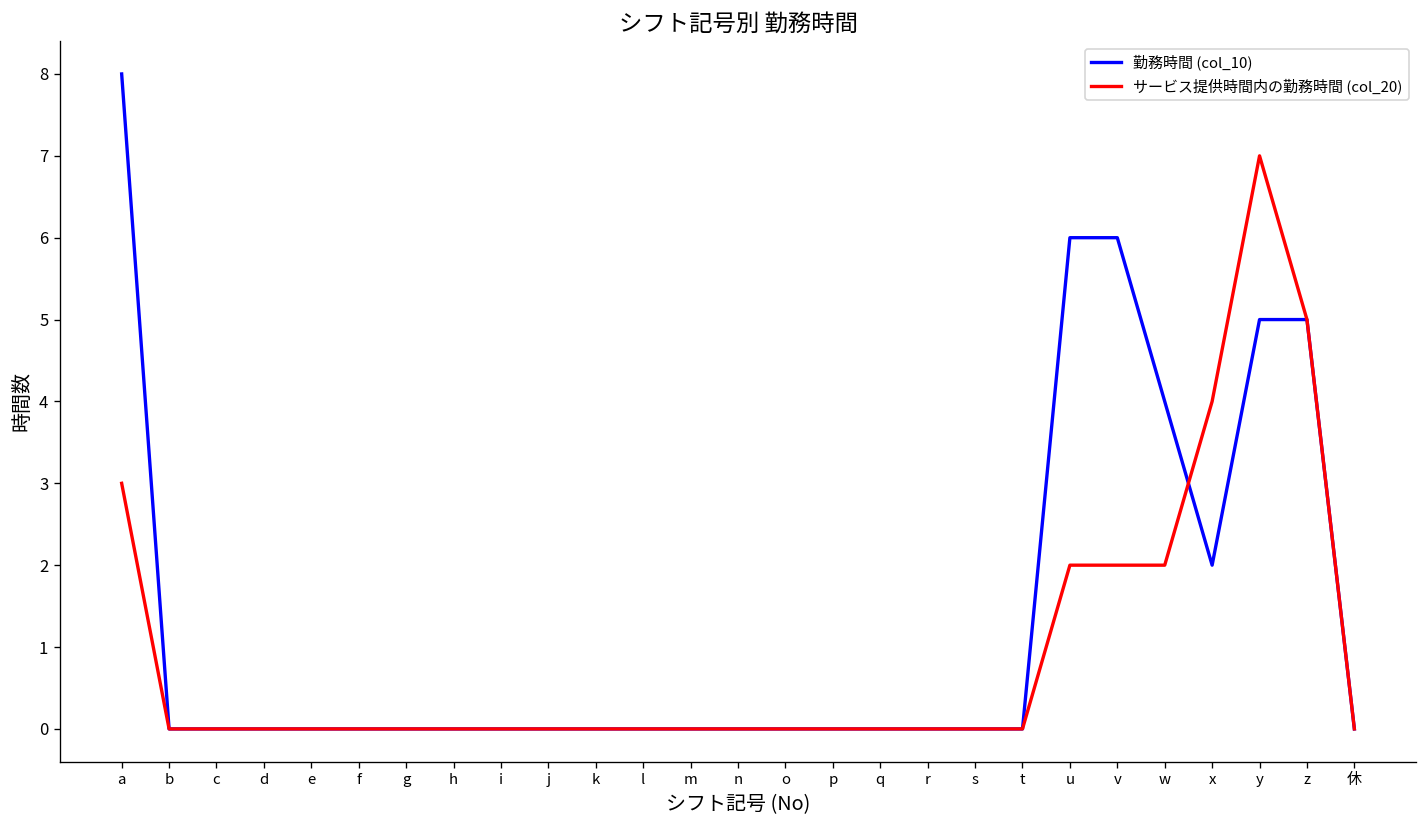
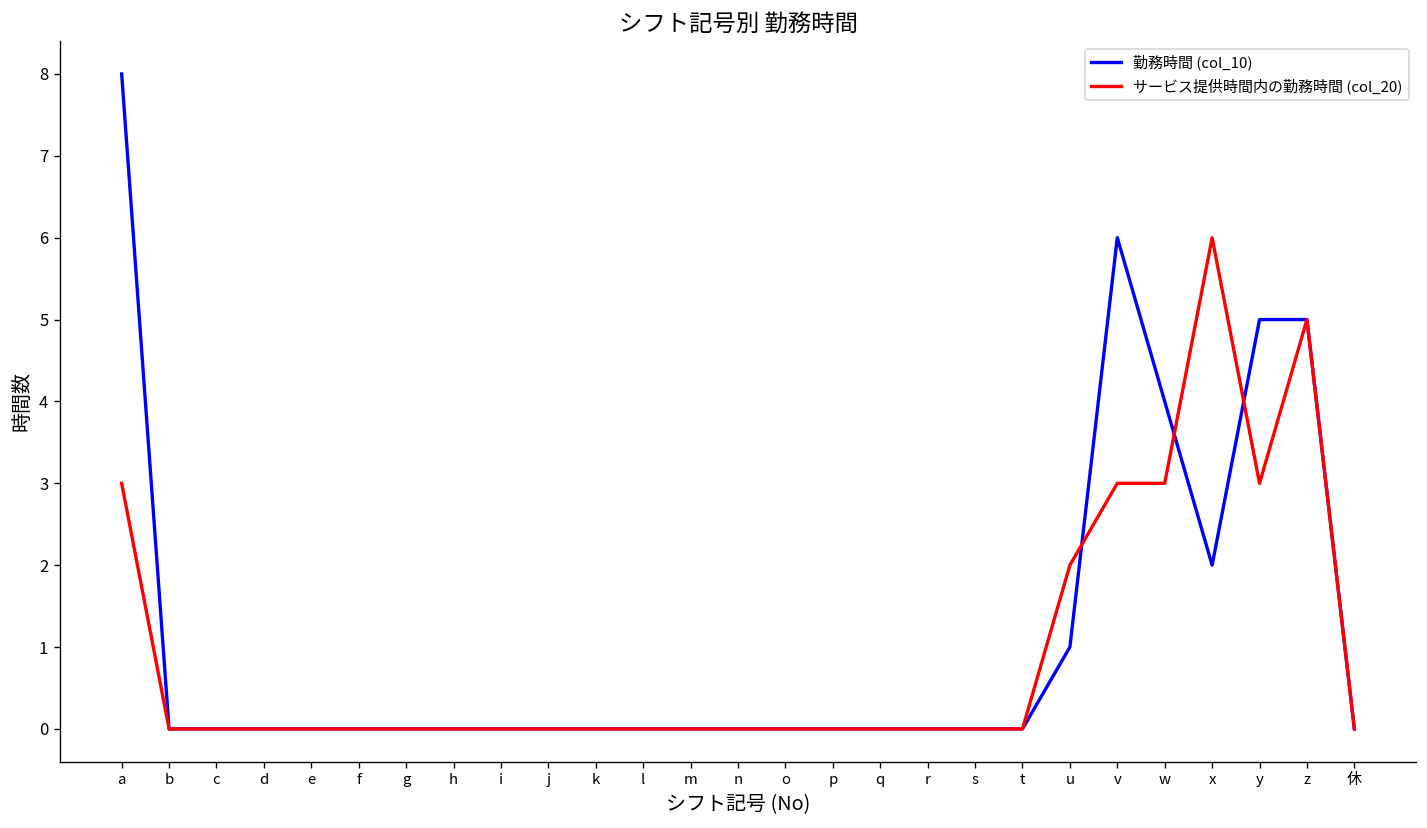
勤務時間 (col_10), u: 6 -> 1
サービス提供時間内の勤務時間 (col_20), v: 2 -> 3
サービス提供時間内の勤務時間 (col_20), w: 2 -> 3
サービス提供時間内の勤務時間 (col_20), x: 4 -> 6
サービス提供時間内の勤務時間 (col_20), y: 7 -> 3
